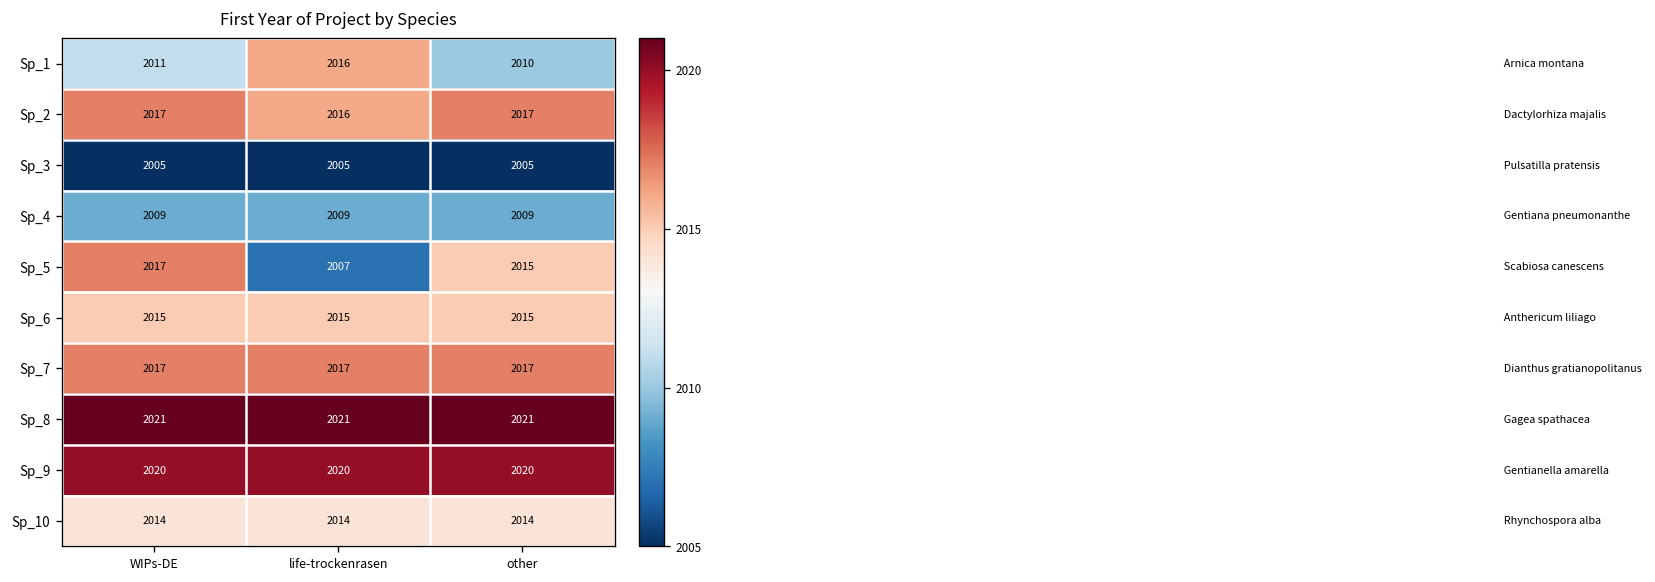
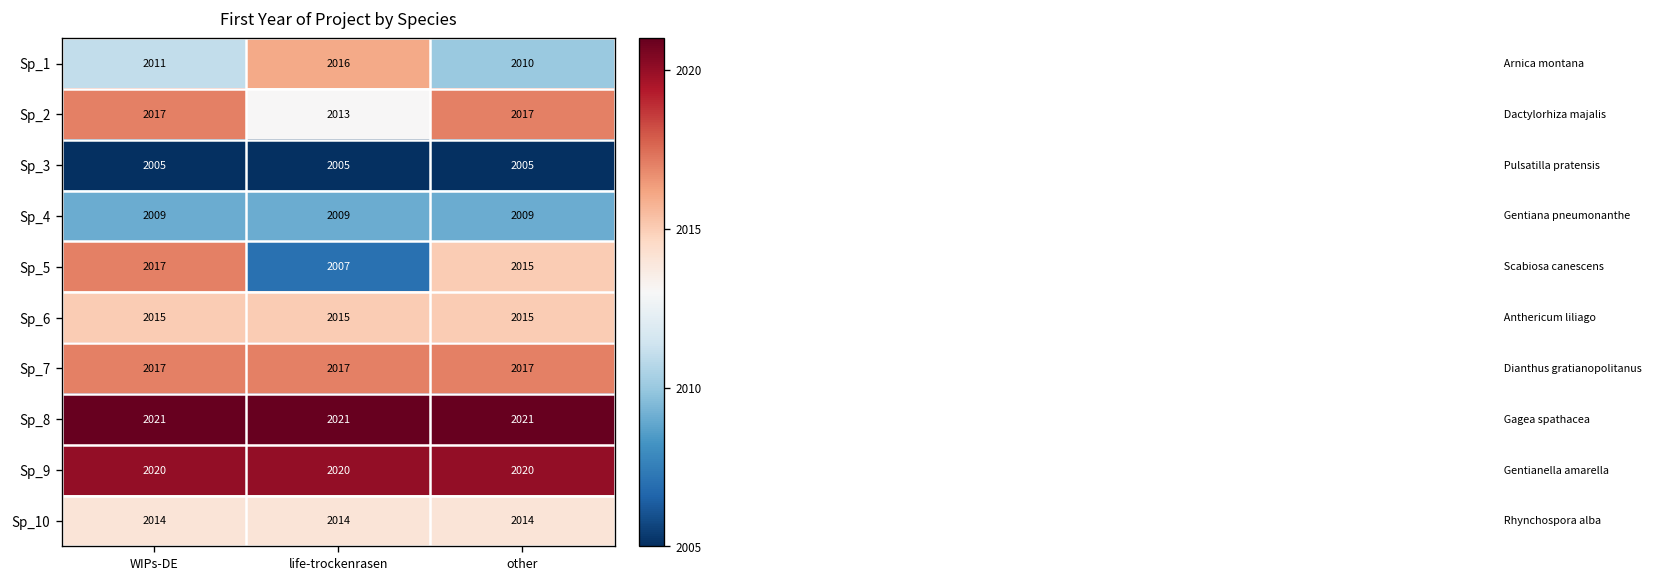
Sp_2, life-trockenrasen: 2016 -> 2013
